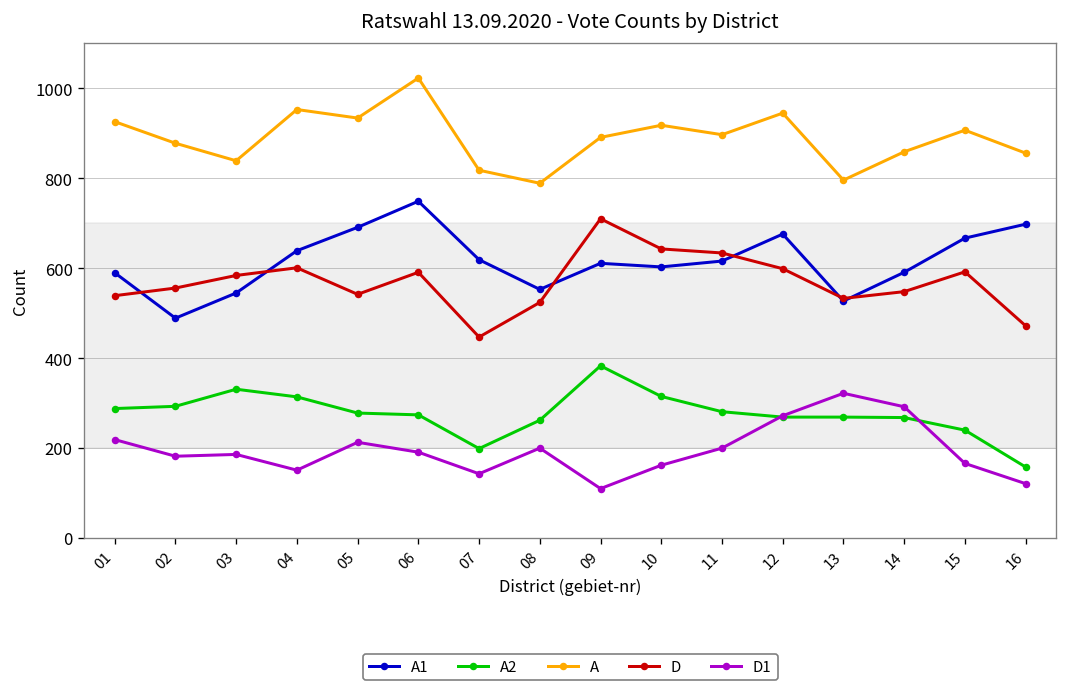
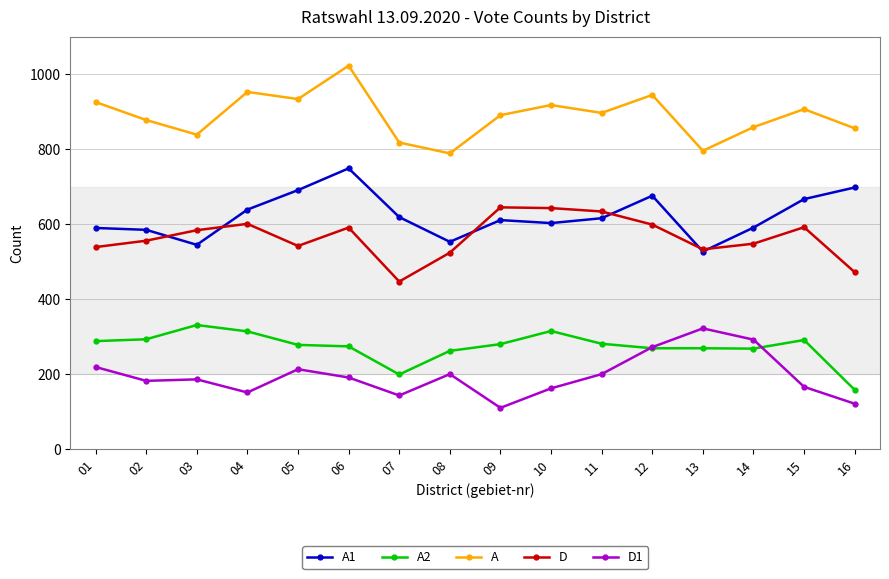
A1, 02: 490 -> 590
A2, 09: 380 -> 280
D, 09: 710 -> 650
A2, 15: 240 -> 290
